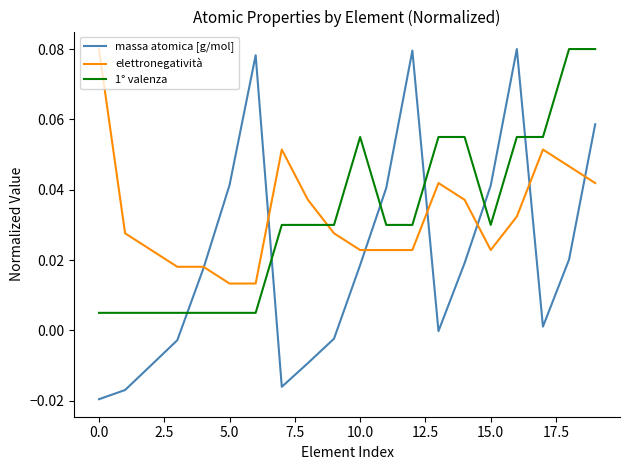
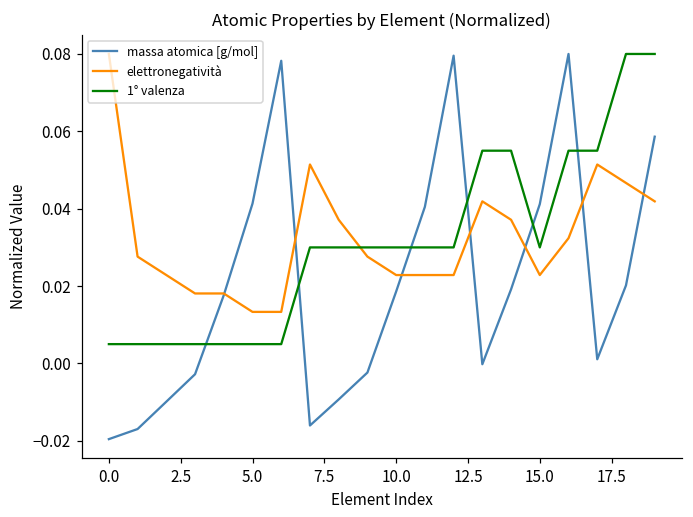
1° valenza, 10.0: 0.055 -> 0.030
